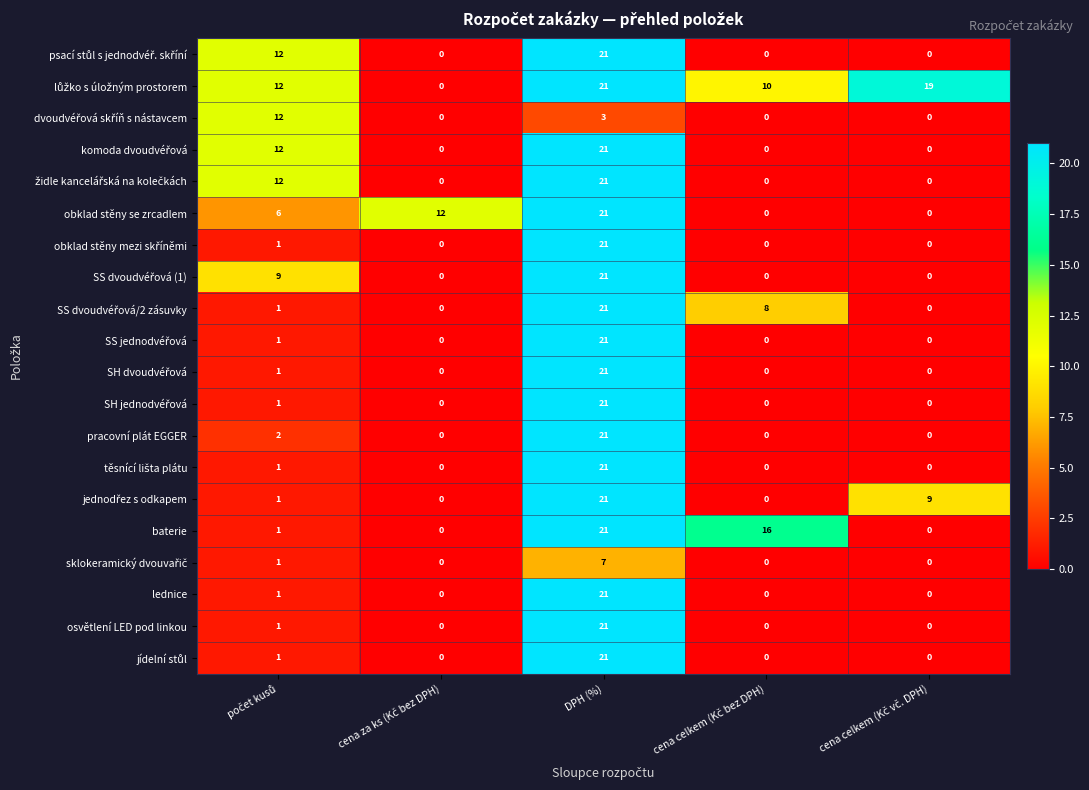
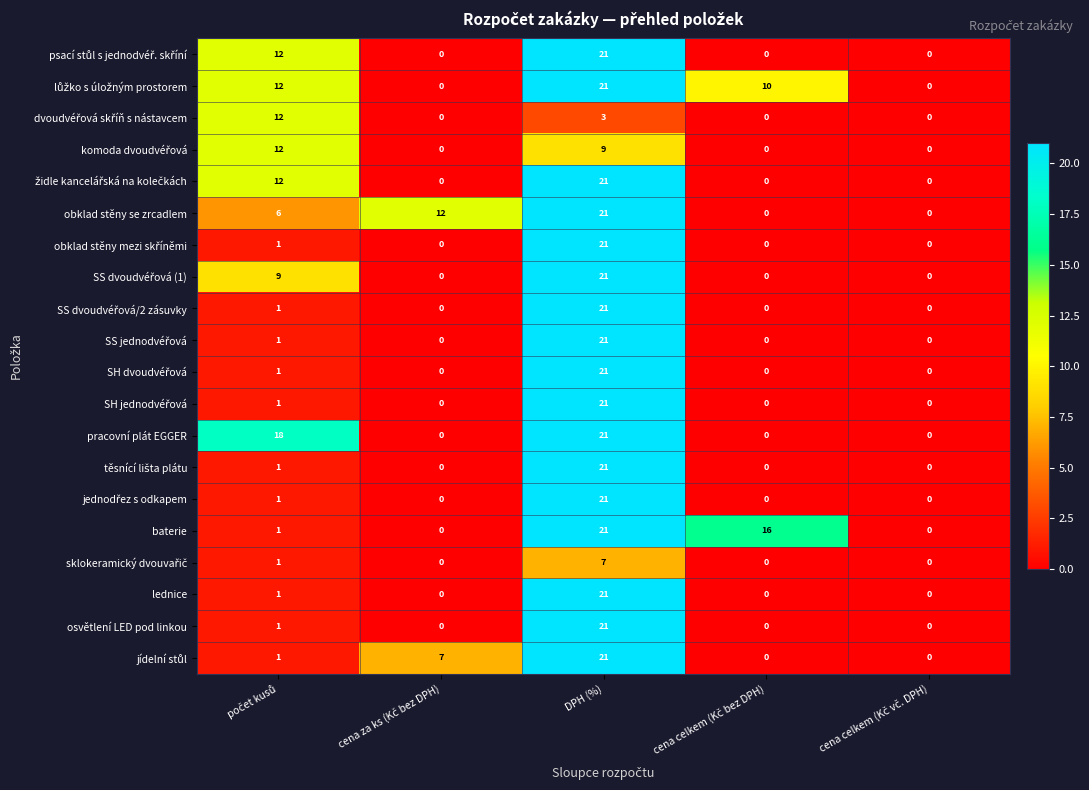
lůžko s úložným prostorem, cena celkem (Kč vč. DPH): 19 -> 0
komoda dvoudvéřová, DPH (%): 21 -> 9
SS dvoudvéřová/2 zásuvky, cena celkem (Kč bez DPH): 8 -> 0
pracovní plát EGGER, počet kusů: 2 -> 18
jednodřez s odkapem, cena celkem (Kč vč. DPH): 9 -> 0
jídelní stůl, cena za ks (Kč bez DPH): 0 -> 7
